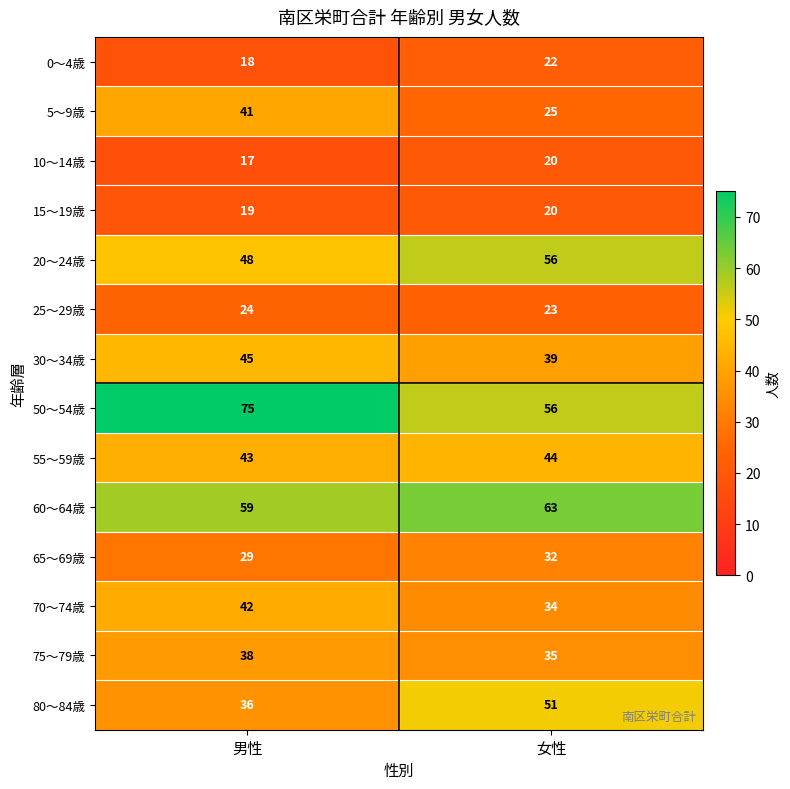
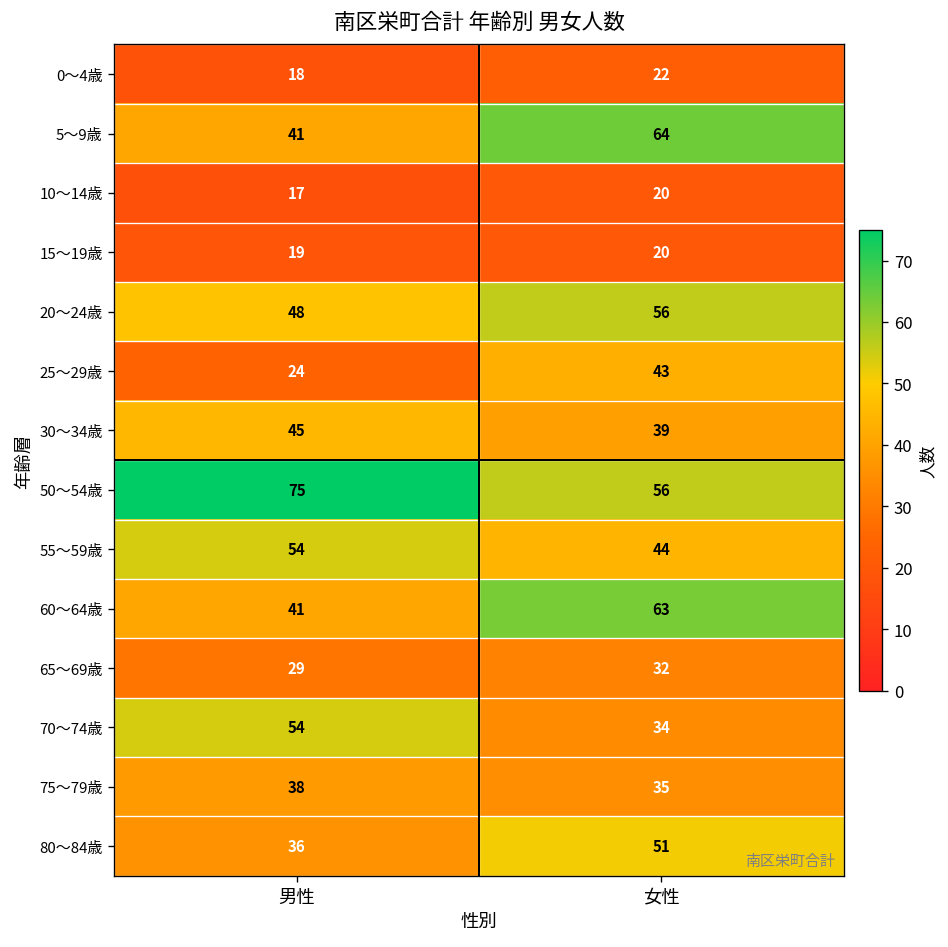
5～9歳, 女性: 25 -> 64
25～29歳, 女性: 23 -> 43
55～59歳, 男性: 43 -> 54
60～64歳, 男性: 59 -> 41
70～74歳, 男性: 42 -> 54
